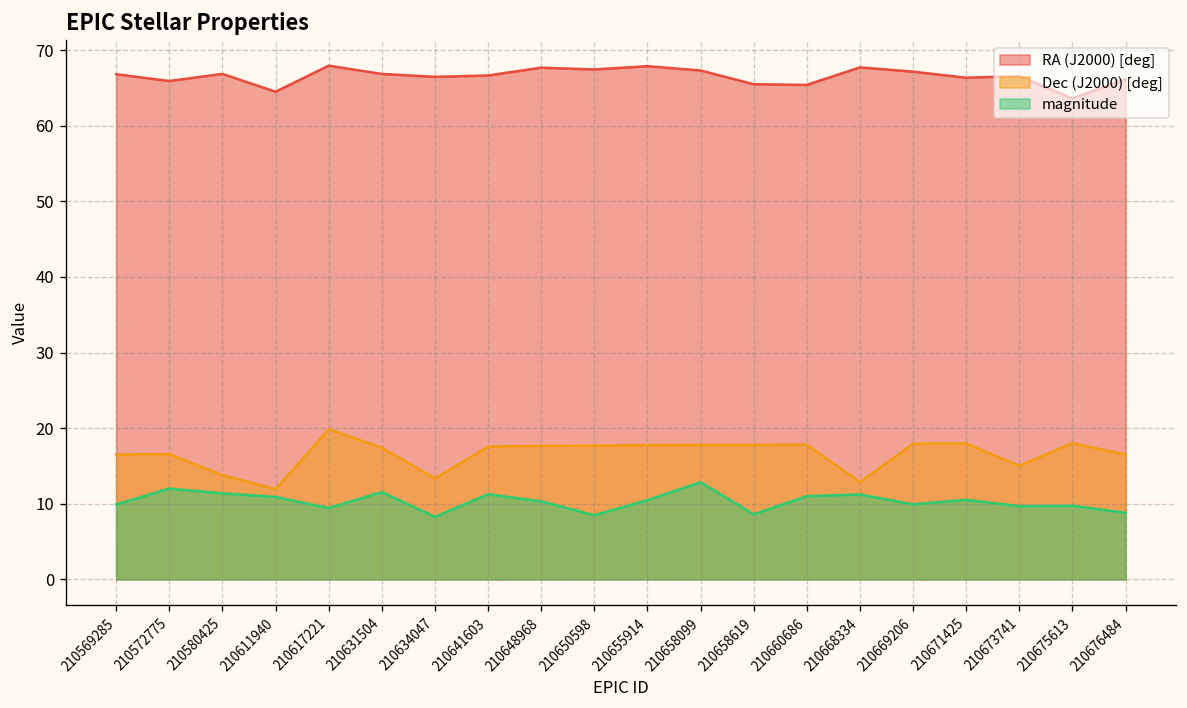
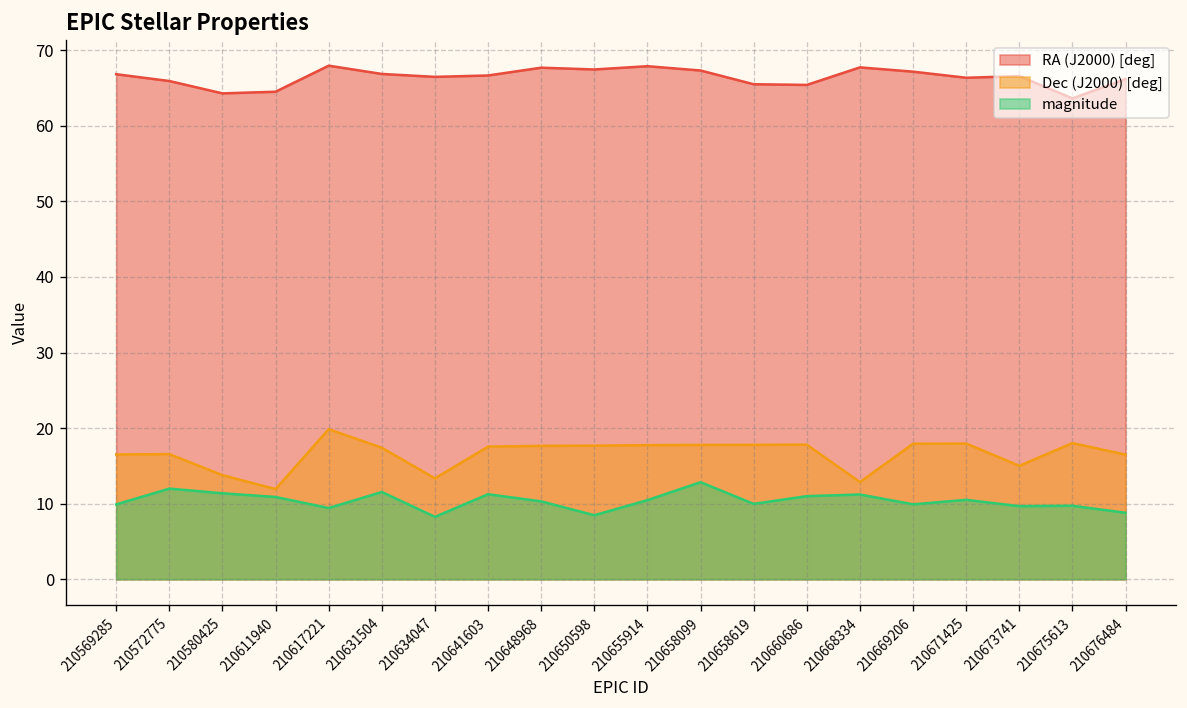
RA (J2000) [deg], 210580425: 67 -> 64
magnitude, 210658619: 9 -> 10
